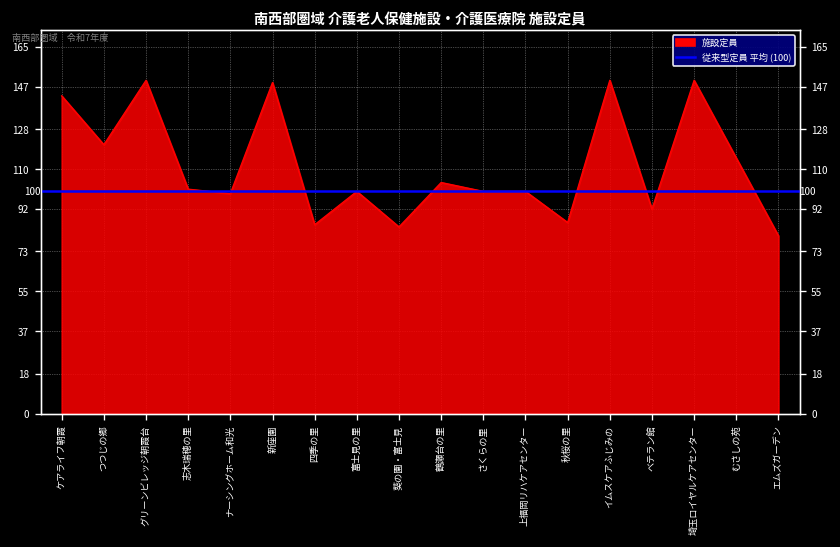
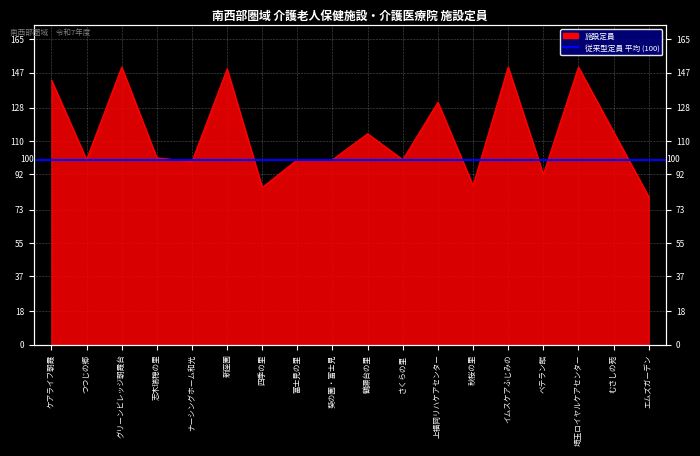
つつじの郷: 121 -> 100
葵の園・富士見: 84 -> 100
鶴瀬台の里: 104 -> 114
上福岡リハケアセンター: 100 -> 131
